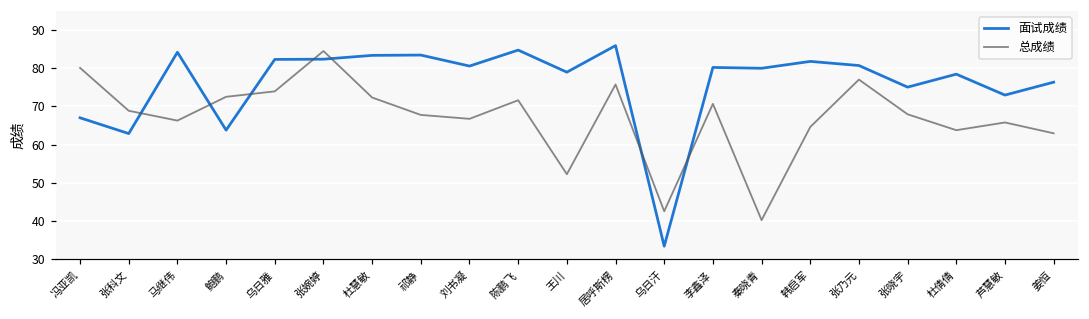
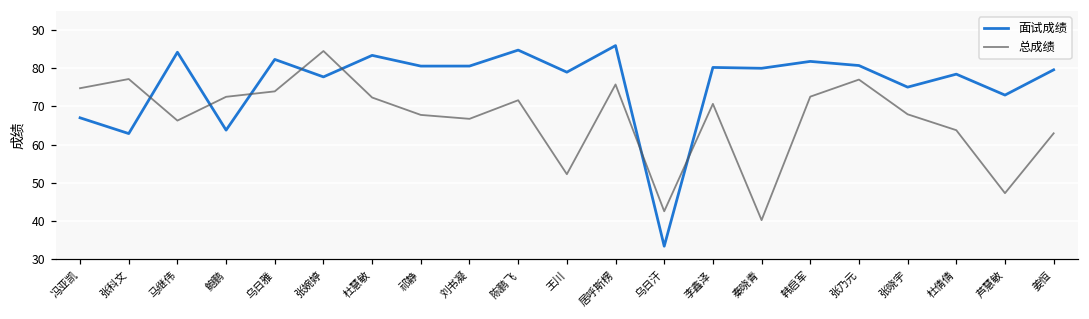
总成绩, 冯亚凯: 80 -> 75
总成绩, 张科文: 69 -> 77
面试成绩, 张婉婷: 82 -> 78
面试成绩, 祁静: 83 -> 81
总成绩, 韩启军: 65 -> 73
总成绩, 芦慧敏: 66 -> 47
面试成绩, 姜恒: 76 -> 80
